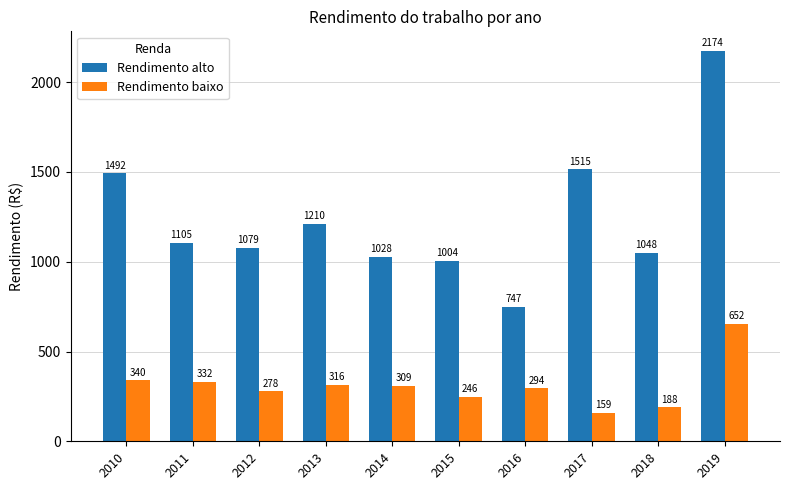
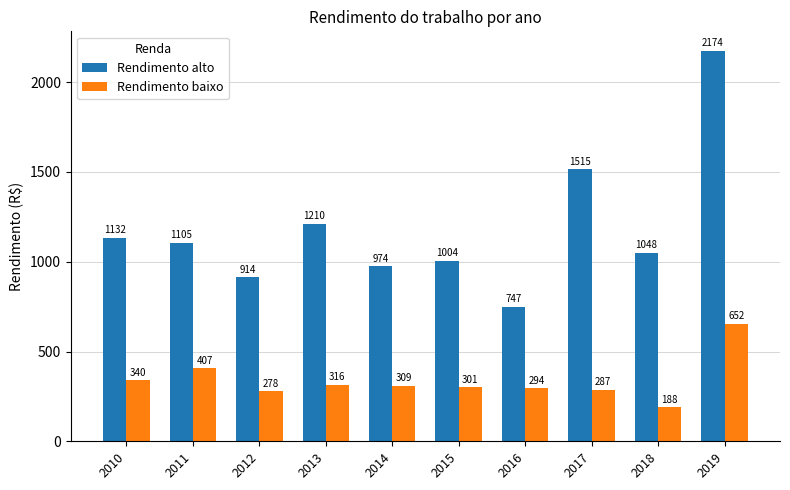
Rendimento alto, 2010: 1492 -> 1132
Rendimento baixo, 2011: 332 -> 407
Rendimento alto, 2012: 1079 -> 914
Rendimento alto, 2014: 1028 -> 974
Rendimento baixo, 2015: 246 -> 301
Rendimento baixo, 2017: 159 -> 287
